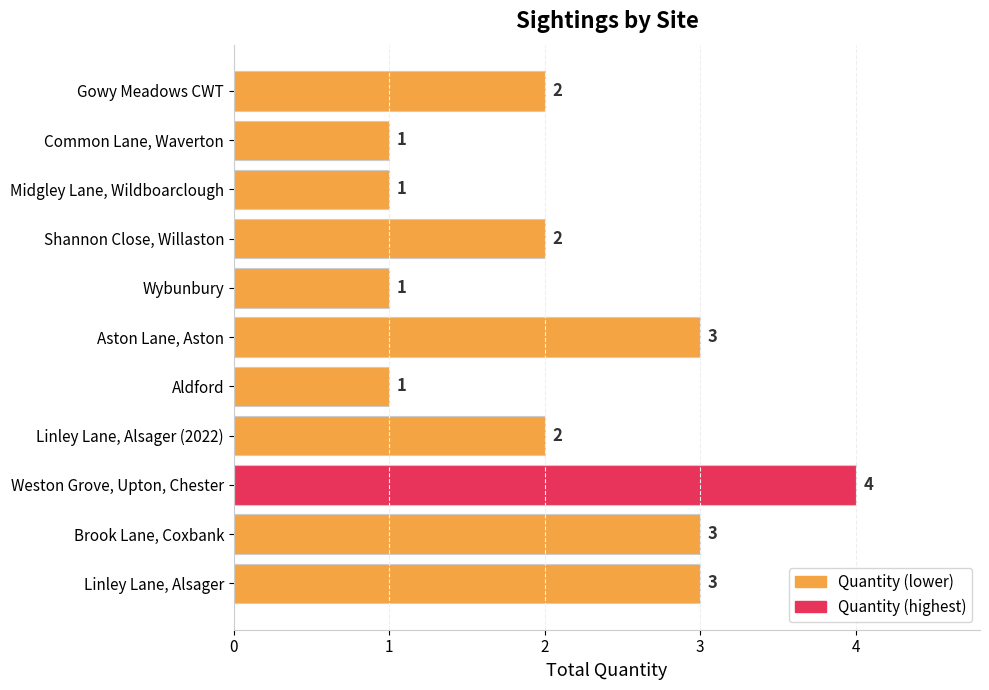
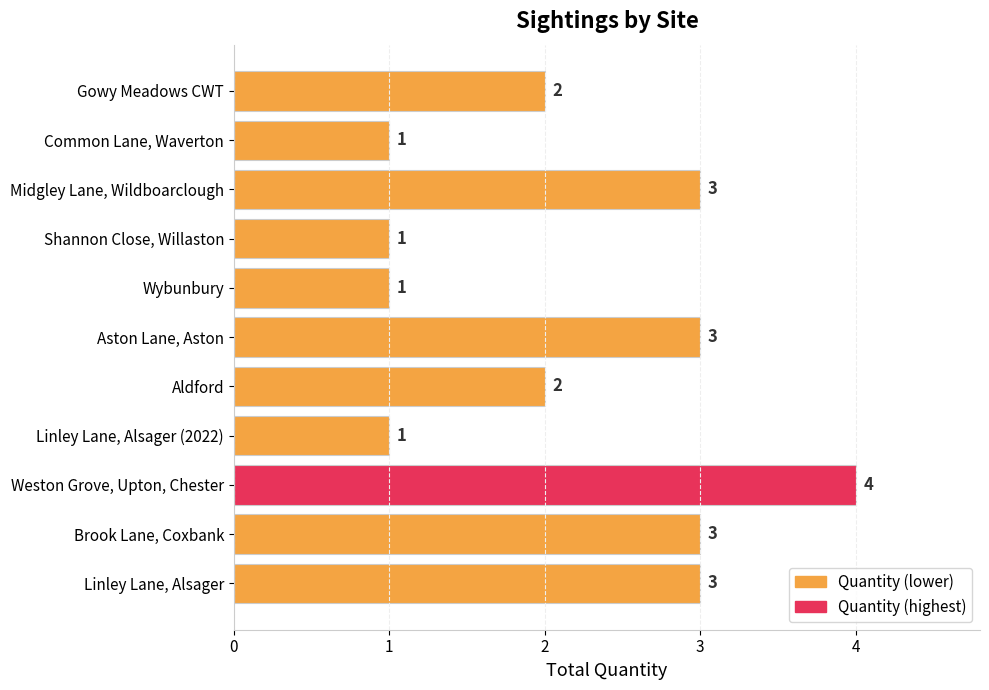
Midgley Lane, Wildboarclough: 1 -> 3
Shannon Close, Willaston: 2 -> 1
Aldford: 1 -> 2
Linley Lane, Alsager (2022): 2 -> 1
